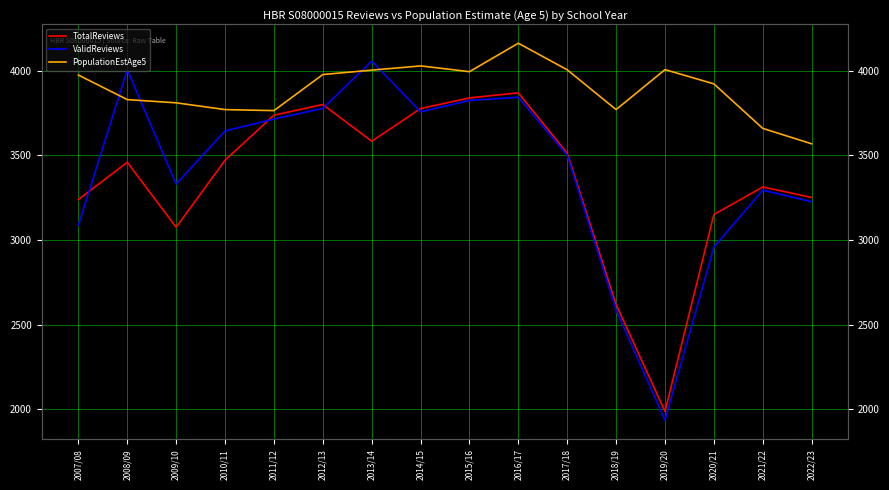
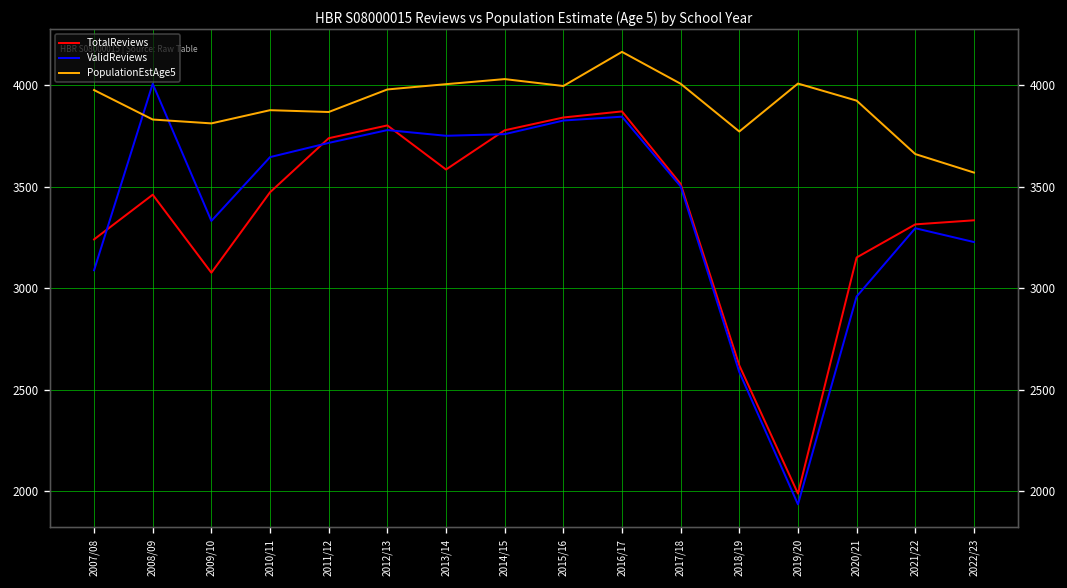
PopulationEstAge5, 2010/11: 3770 -> 3880
PopulationEstAge5, 2011/12: 3770 -> 3870
ValidReviews, 2013/14: 4060 -> 3750
TotalReviews, 2022/23: 3250 -> 3330
